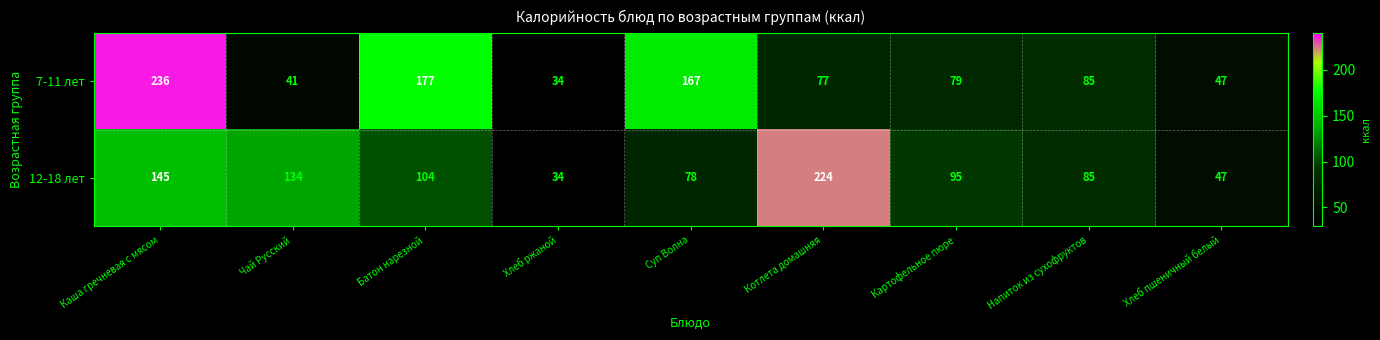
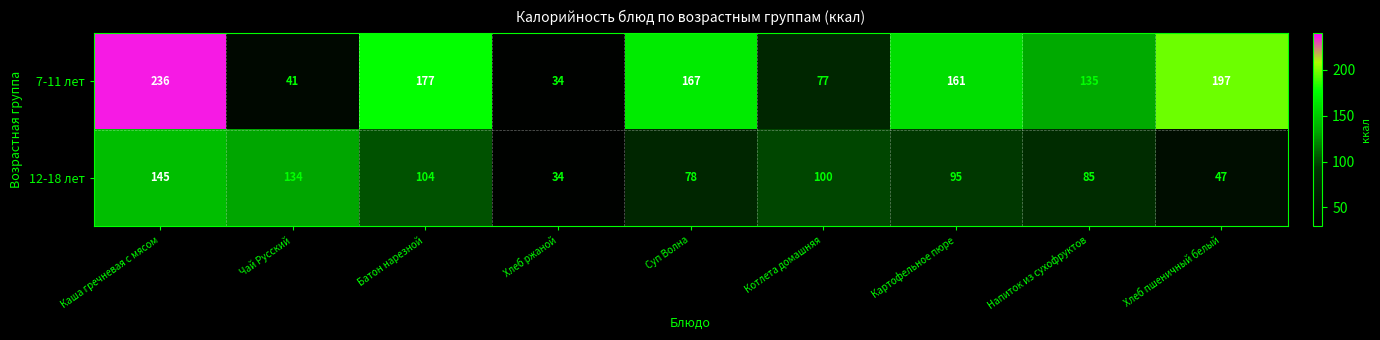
7-11 лет, Картофельное пюре: 79 -> 161
7-11 лет, Напиток из сухофруктов: 85 -> 135
7-11 лет, Хлеб пшеничный белый: 47 -> 197
12-18 лет, Котлета домашняя: 224 -> 100
